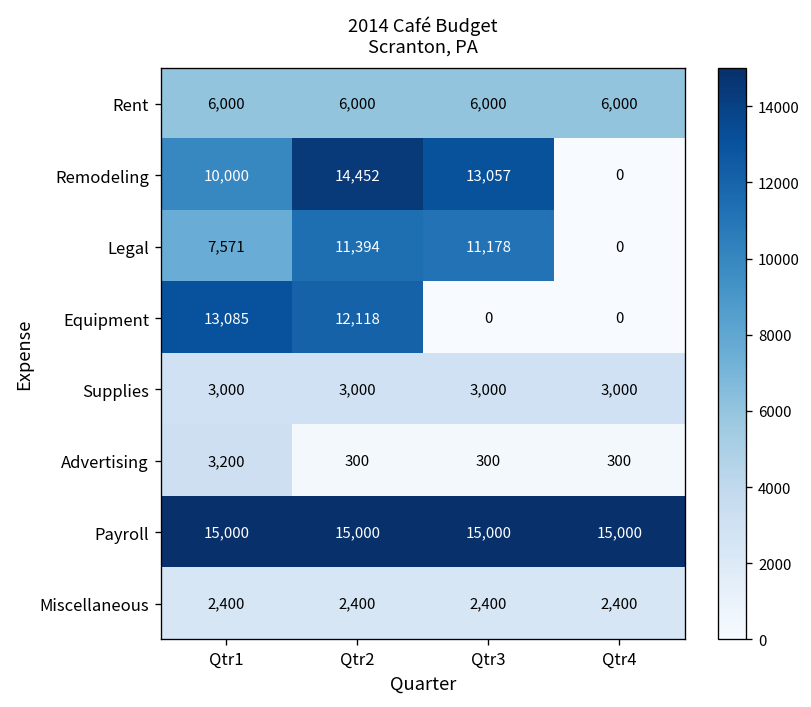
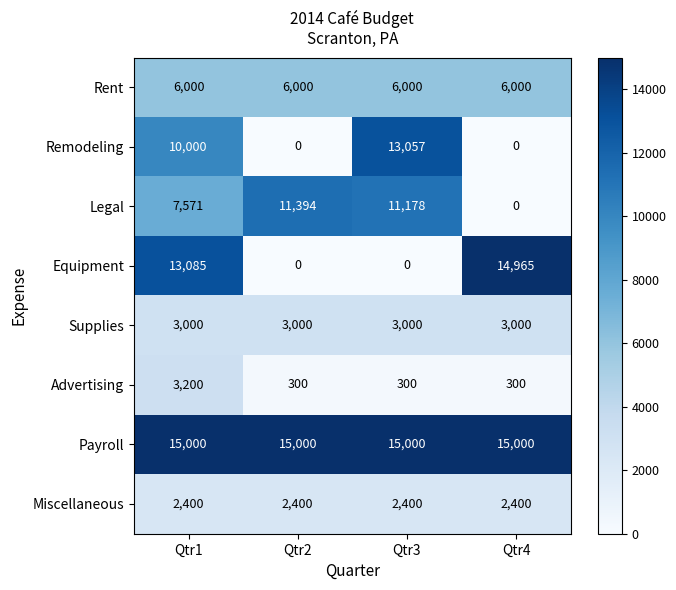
Remodeling, Qtr2: 14,452 -> 0
Equipment, Qtr2: 12,118 -> 0
Equipment, Qtr4: 0 -> 14,965
